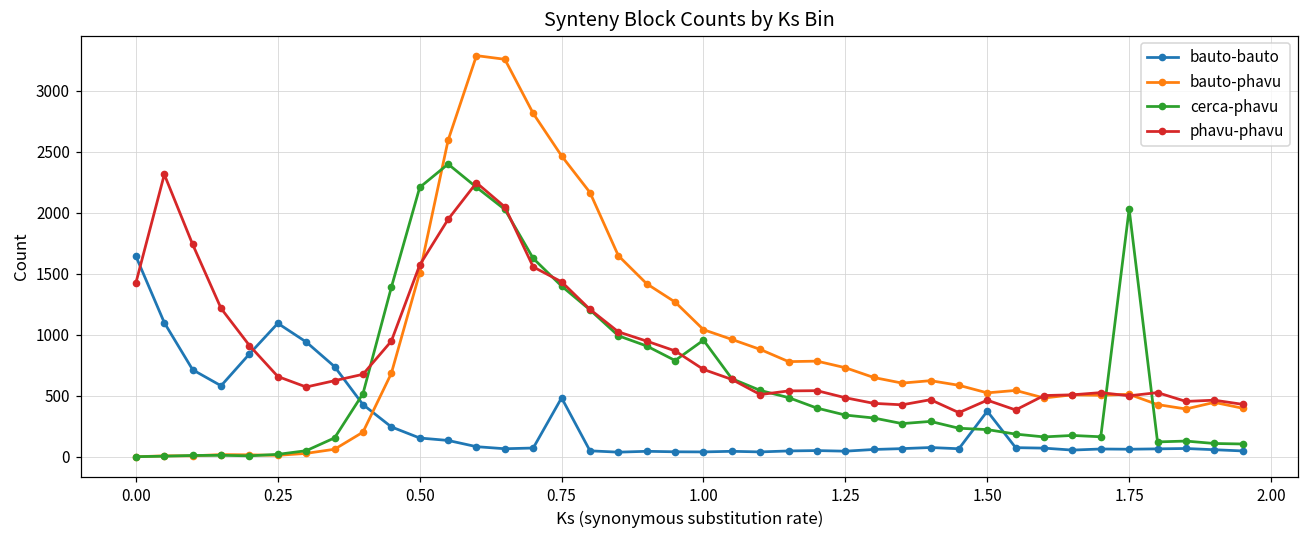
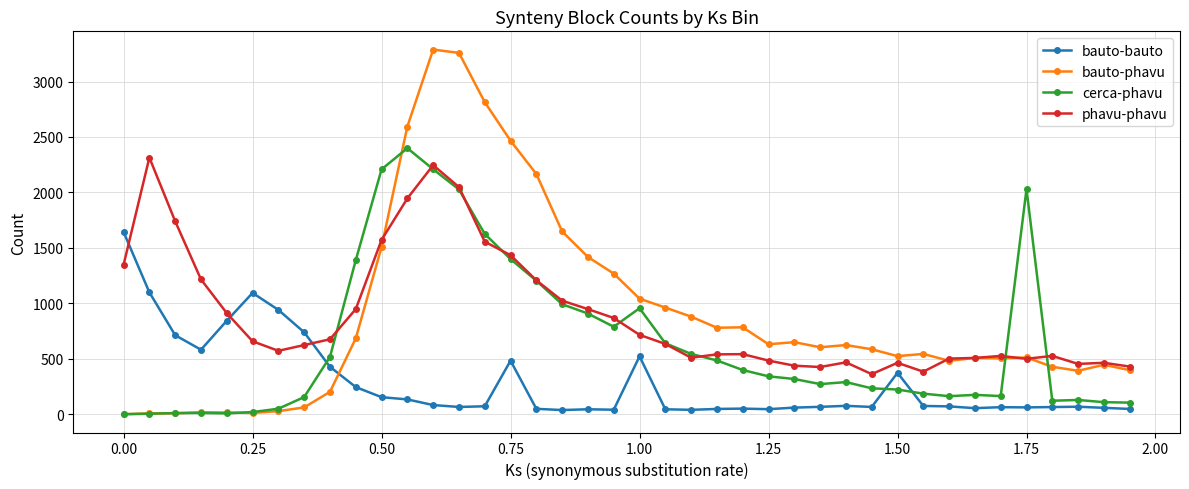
phavu-phavu, 0.00: 1430 -> 1350
bauto-bauto, 1.00: 40 -> 520
bauto-phavu, 1.25: 730 -> 630
